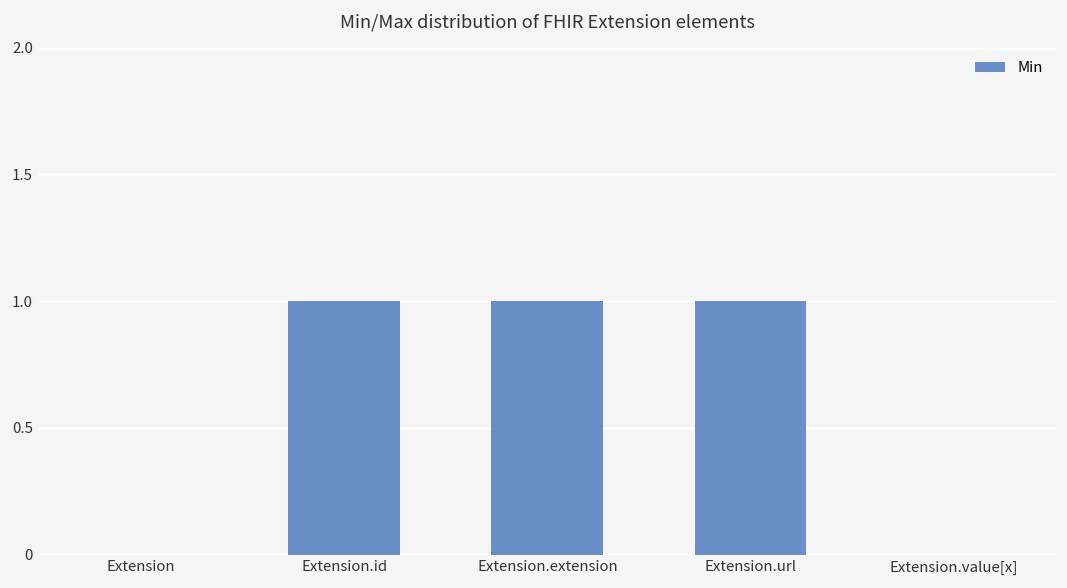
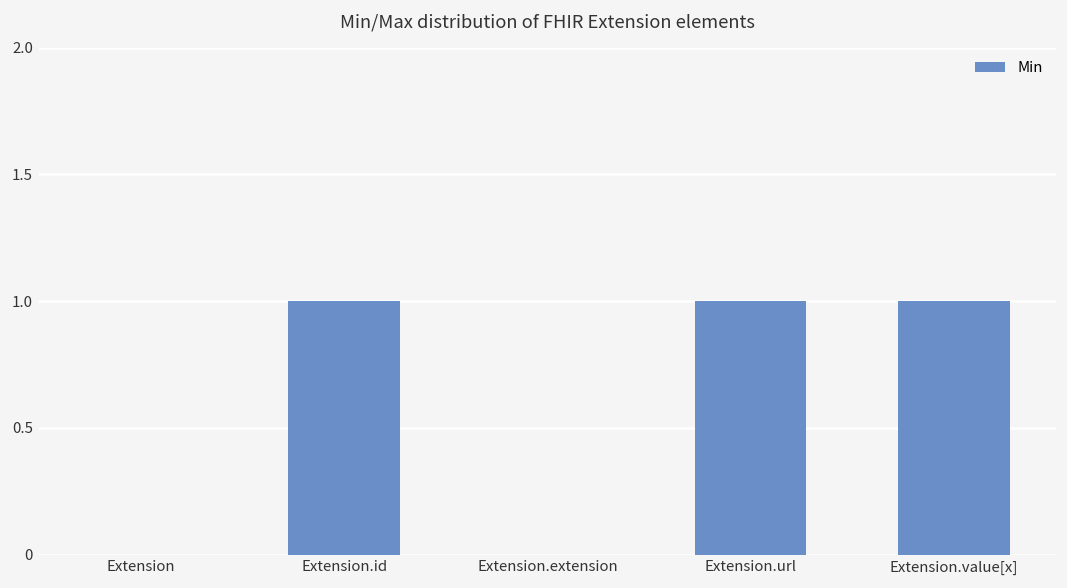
Extension.extension: 1 -> 0
Extension.value[x]: 0 -> 1
